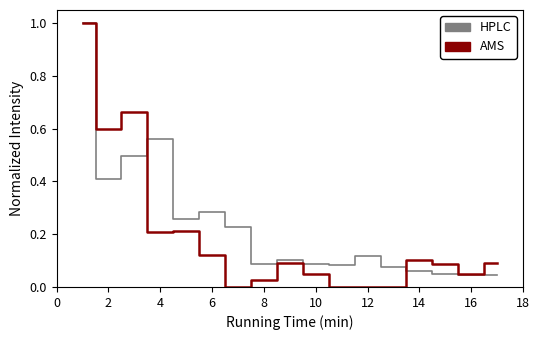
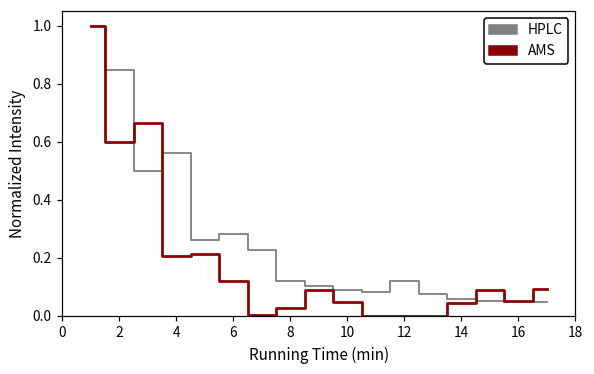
HPLC, 2: 0.41 -> 0.85
HPLC, 8: 0.09 -> 0.12
AMS, 14: 0.10 -> 0.04
